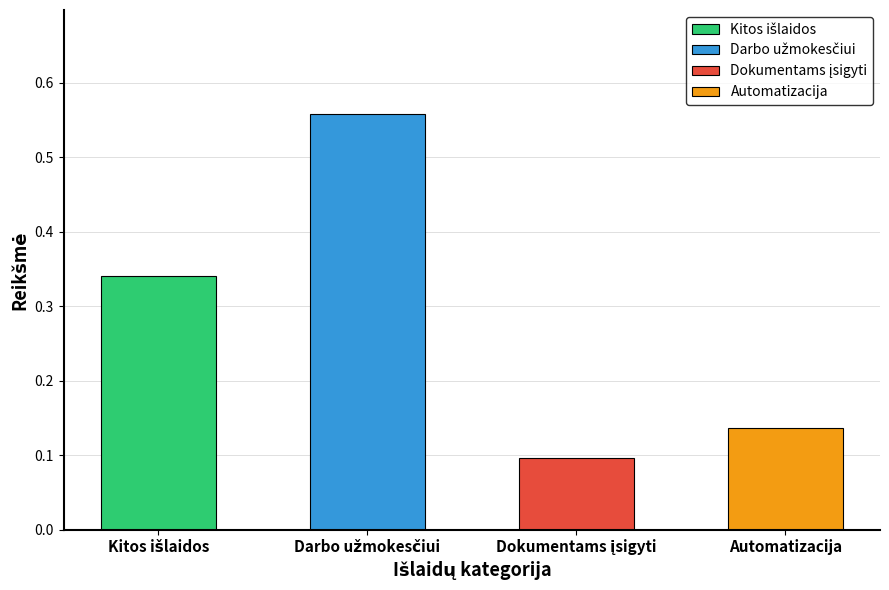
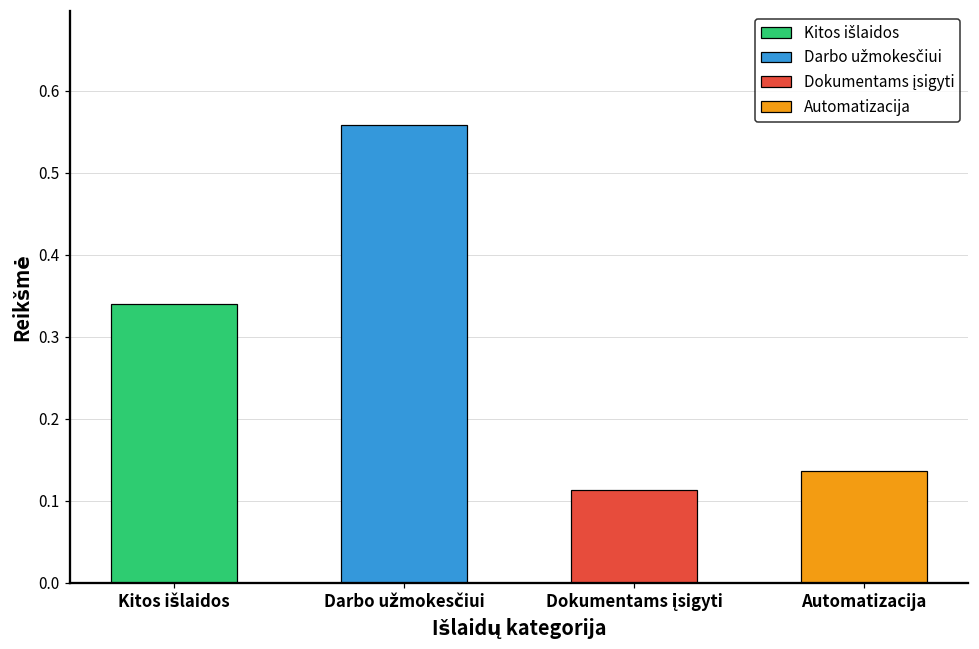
Dokumentams įsigyti: 0.10 -> 0.11
